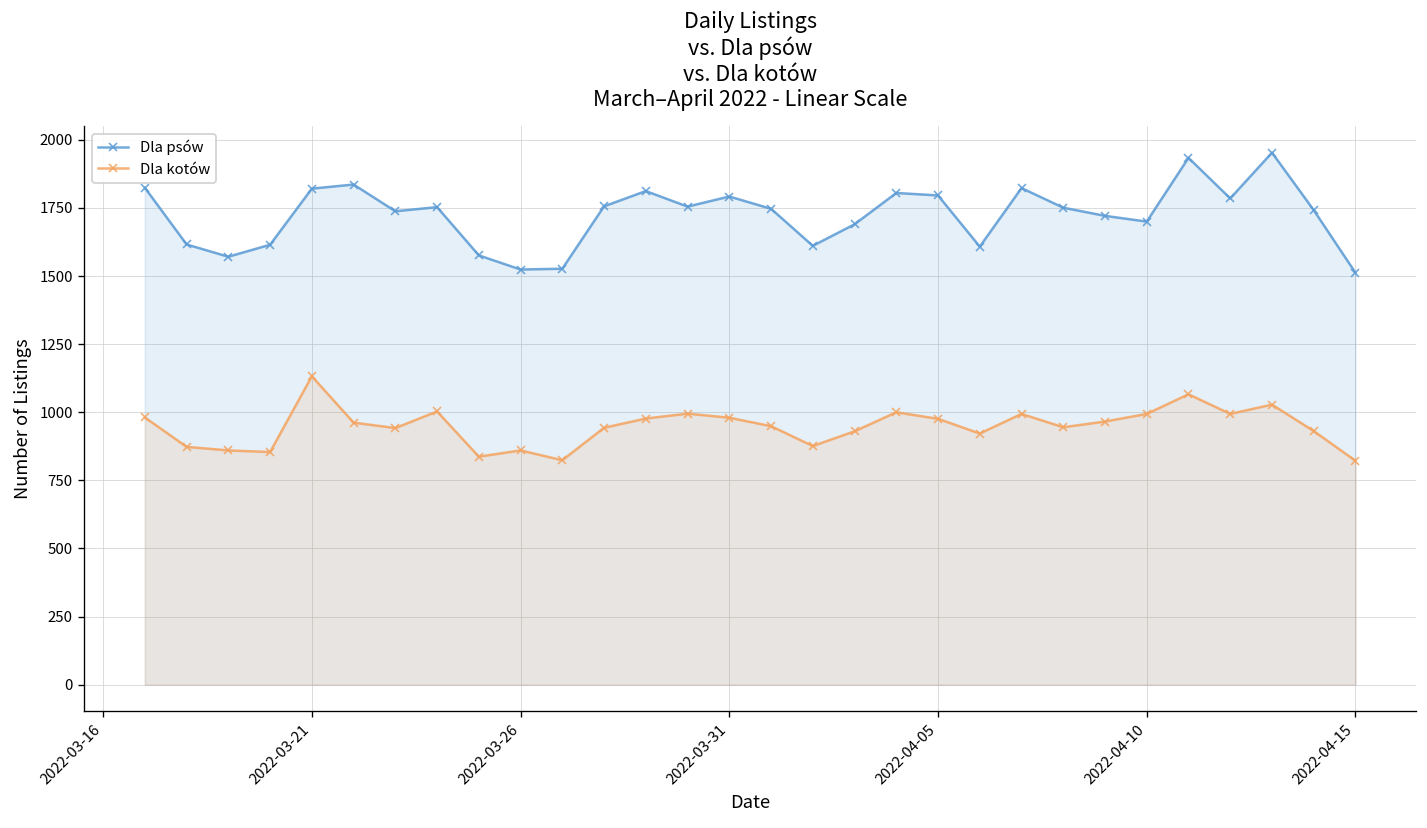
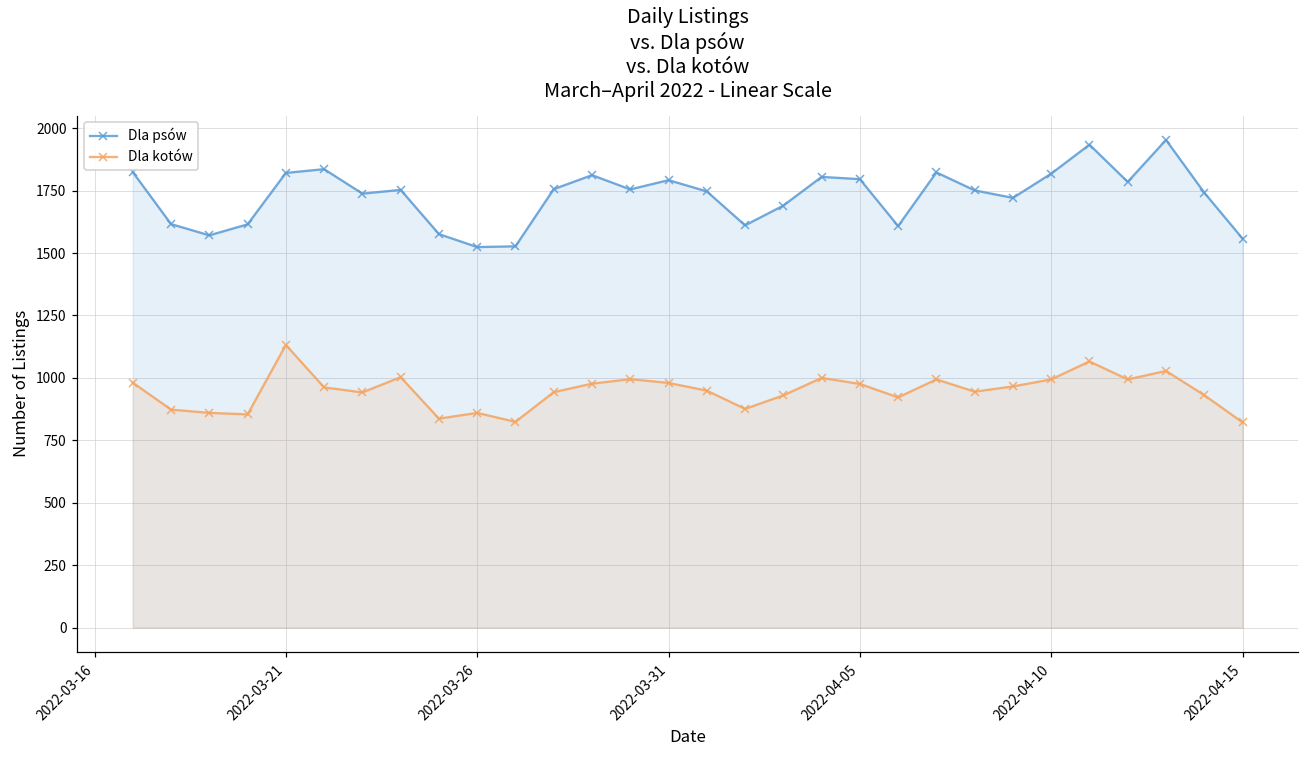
Dla psów, 2022-04-10: 1700 -> 1820
Dla psów, 2022-04-15: 1510 -> 1560
